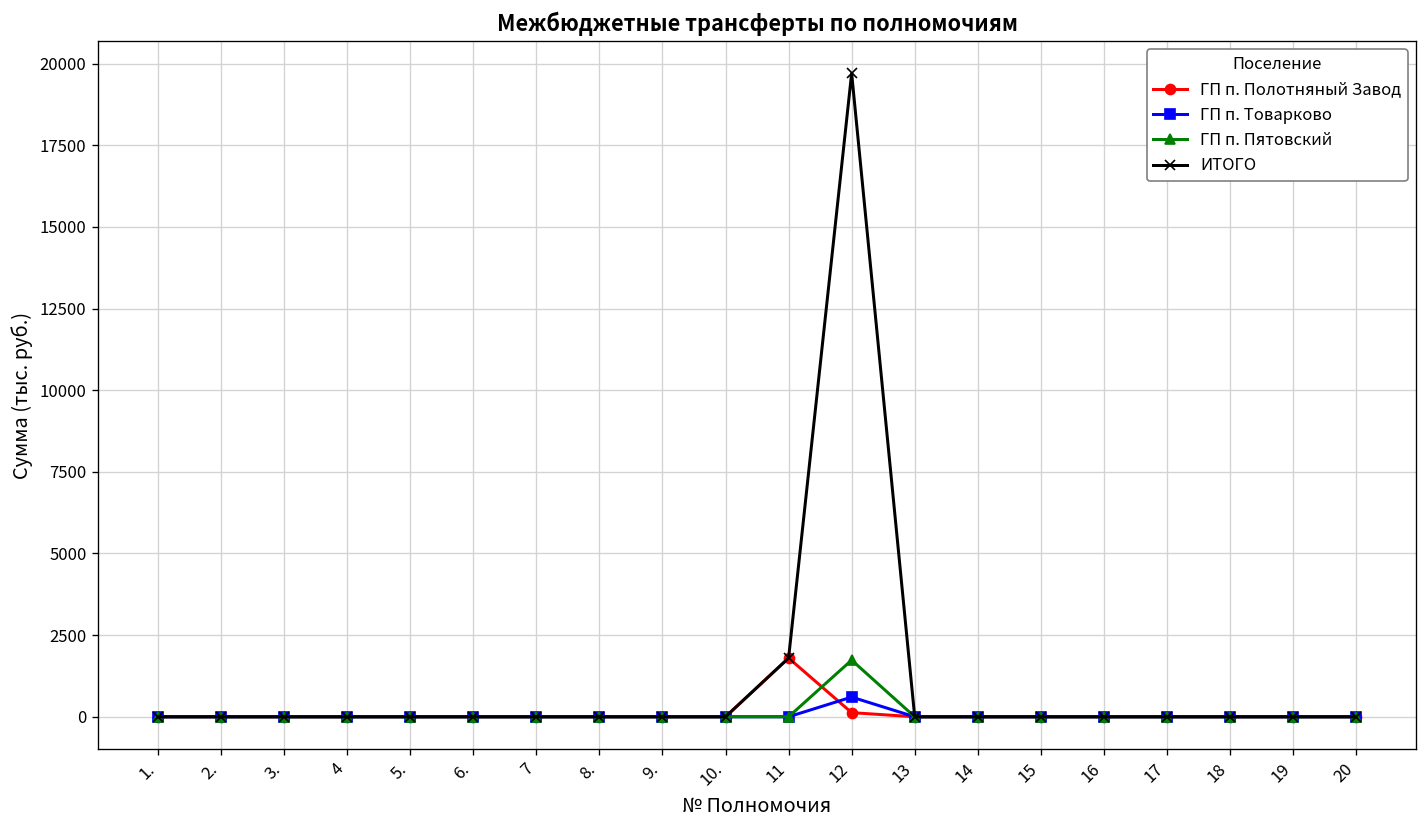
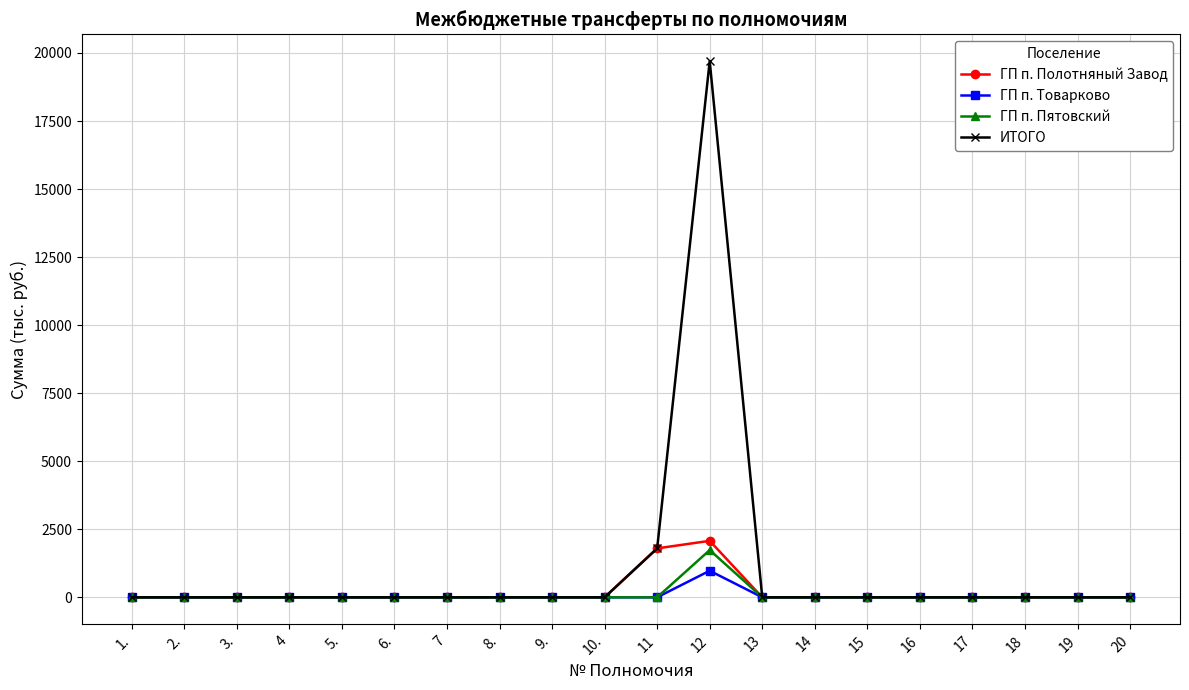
ГП п. Полотняный Завод, 12: 100 -> 2100
ГП п. Товарково, 12: 600 -> 1000
